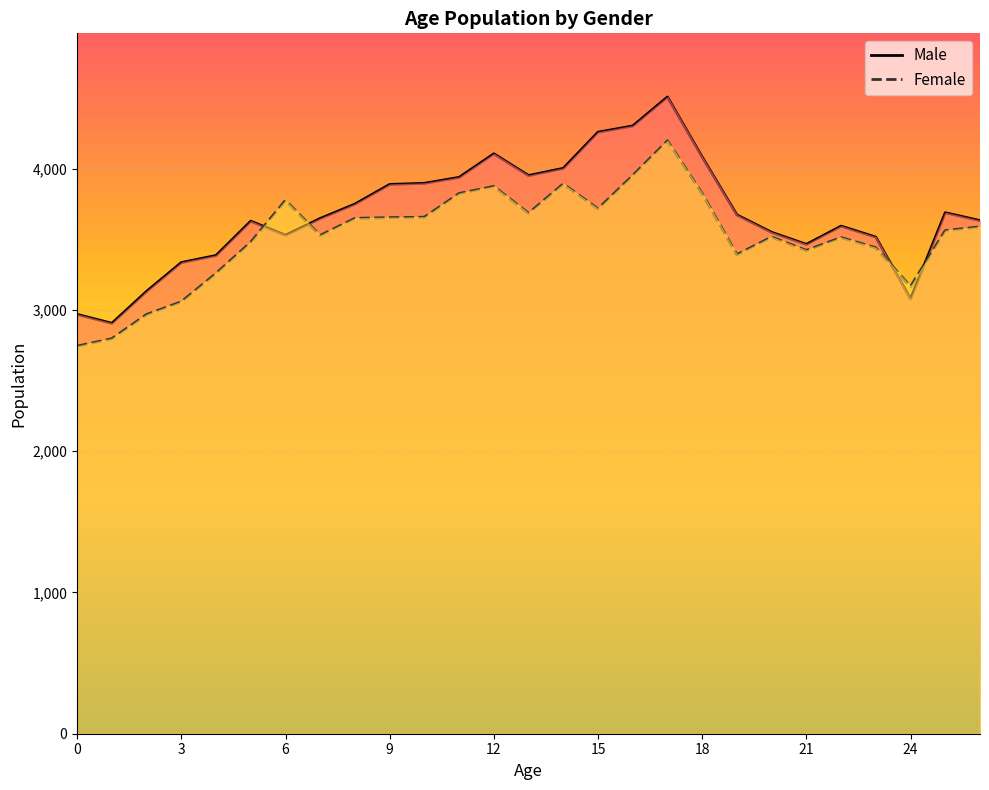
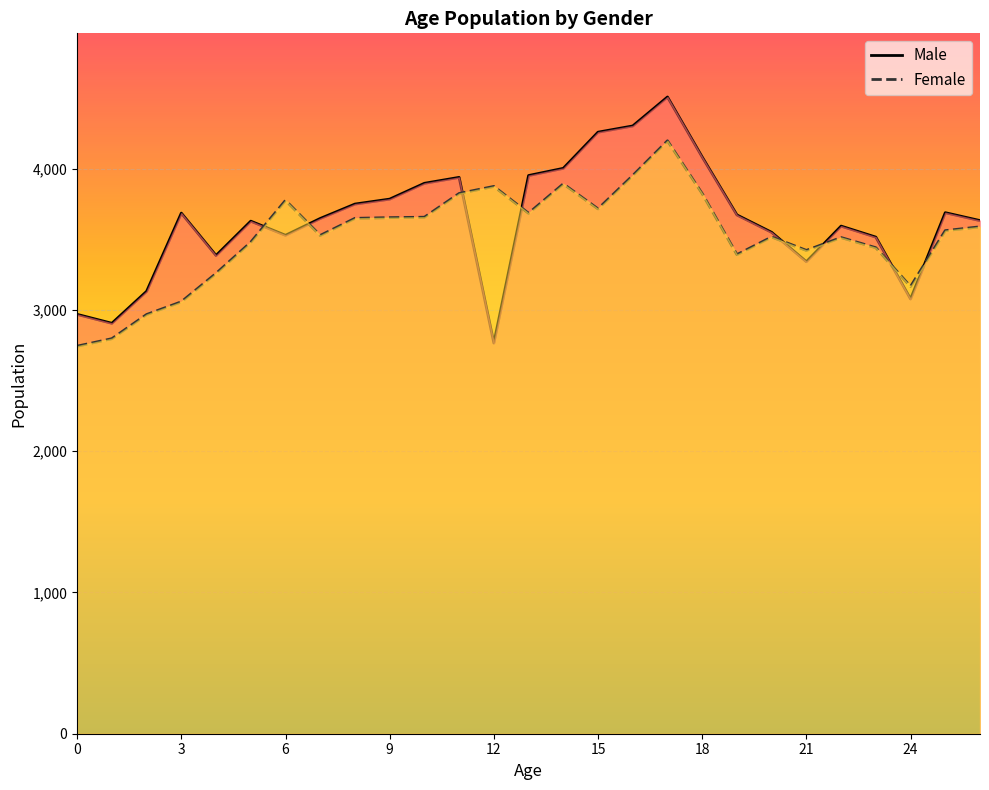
Male, 3: 3,340 -> 3,690
Male, 9: 3,890 -> 3,790
Male, 12: 4,110 -> 2,770
Male, 21: 3,470 -> 3,340
